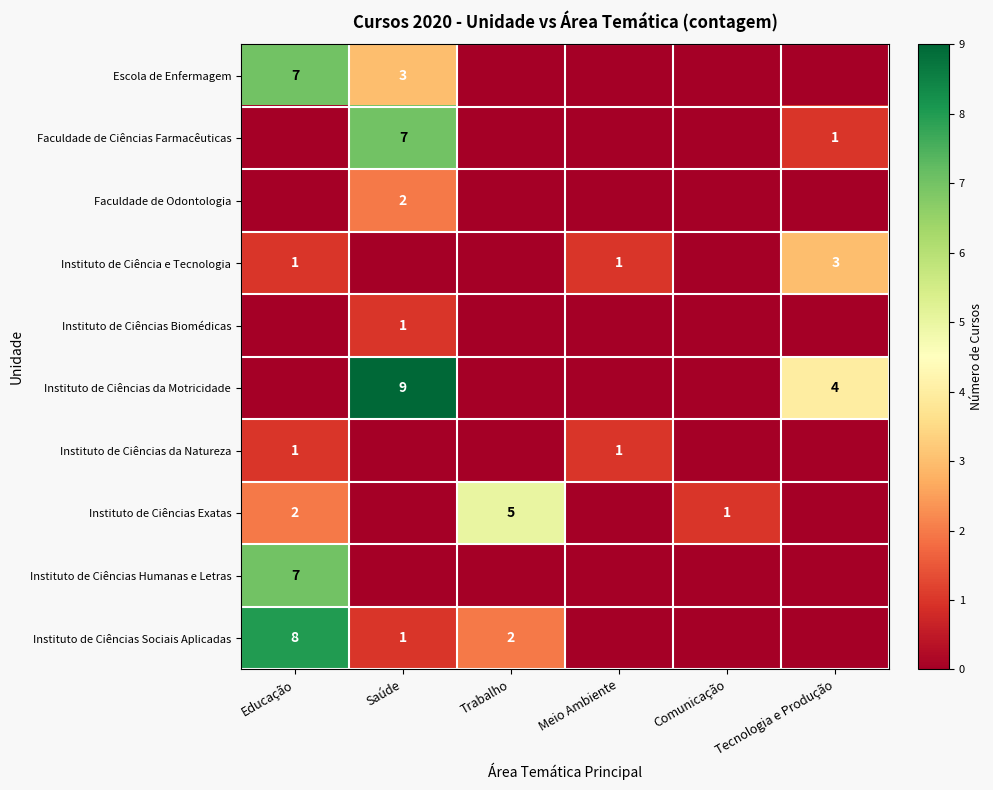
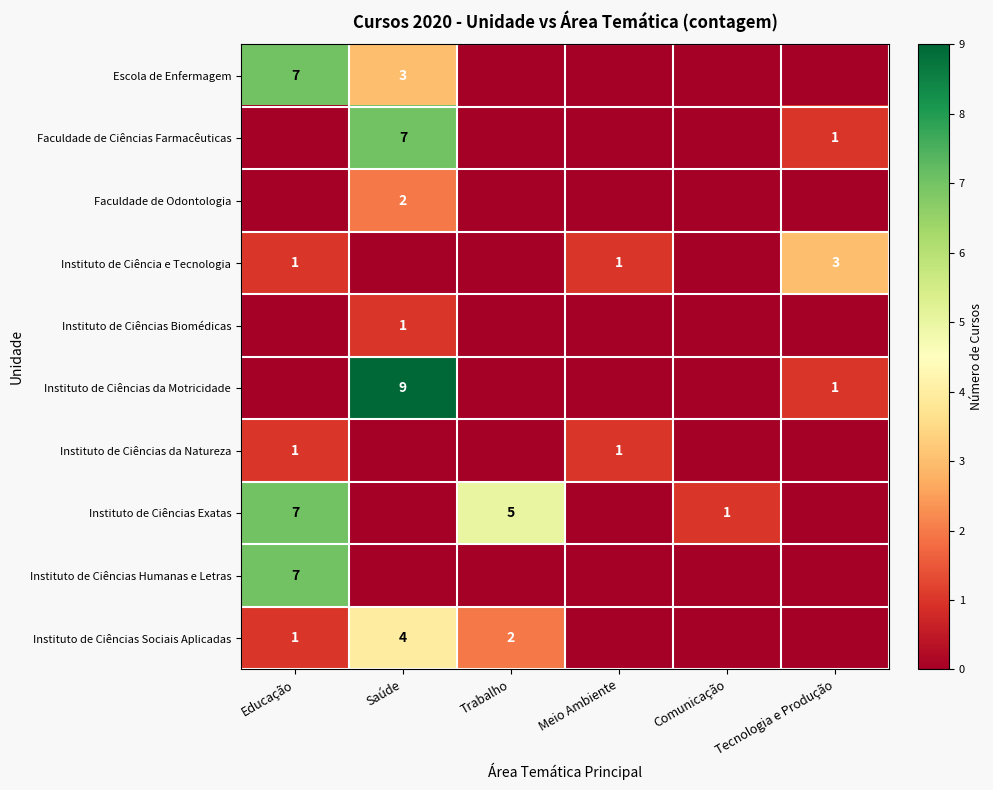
Instituto de Ciências da Motricidade, Tecnologia e Produção: 4 -> 1
Instituto de Ciências Exatas, Educação: 2 -> 7
Instituto de Ciências Sociais Aplicadas, Educação: 8 -> 1
Instituto de Ciências Sociais Aplicadas, Saúde: 1 -> 4
